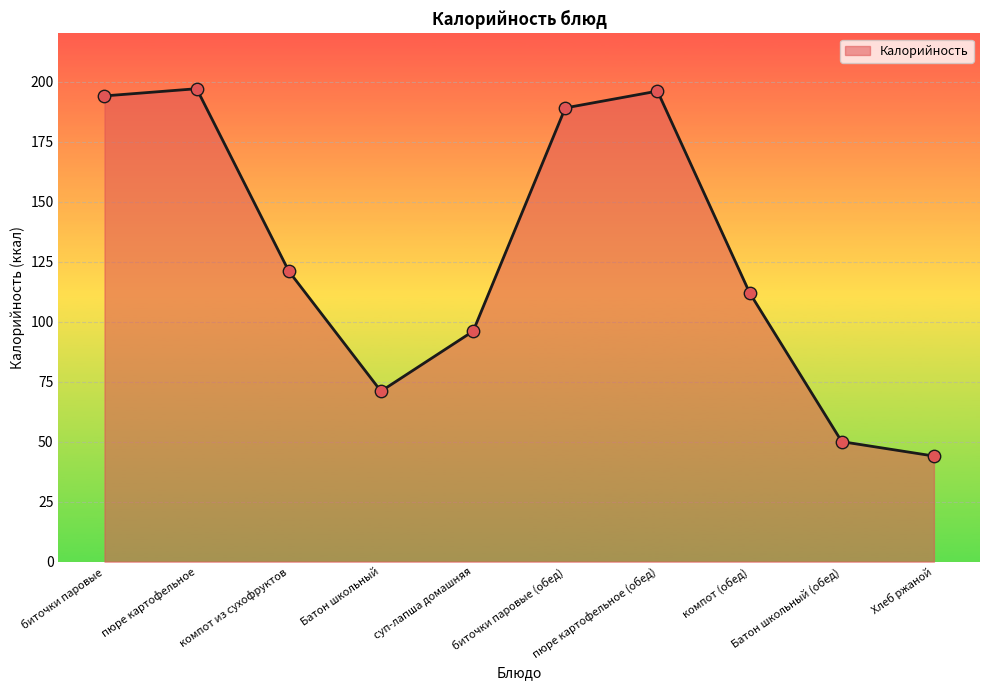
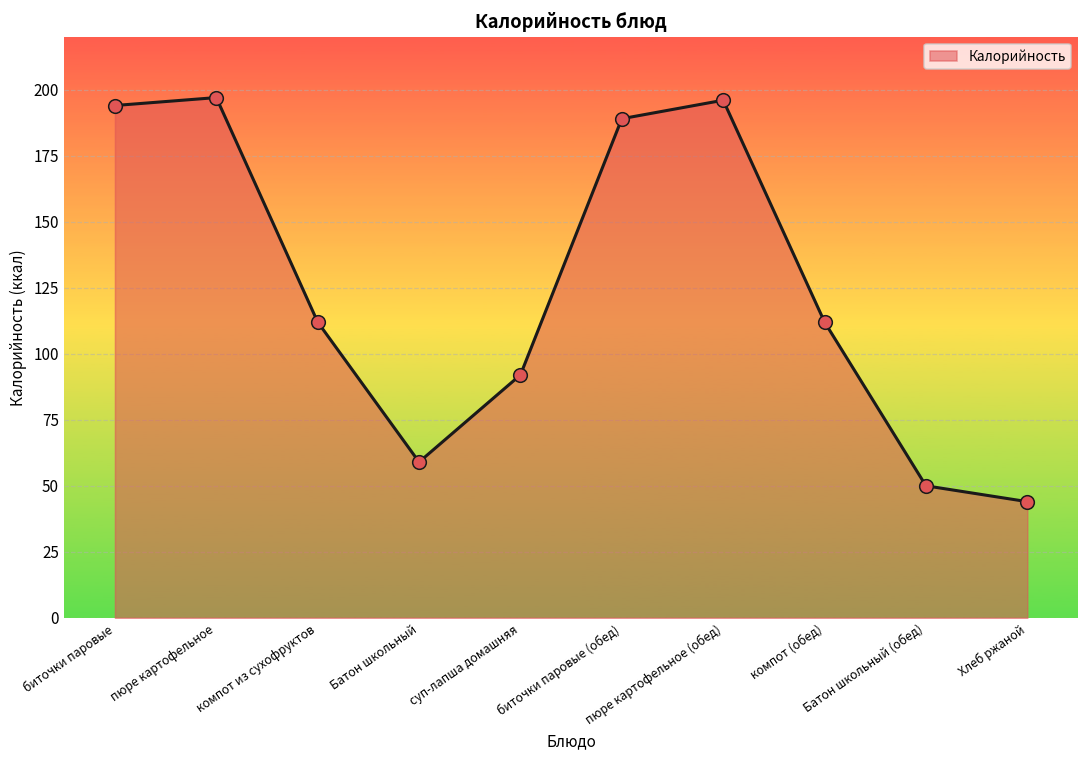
компот из сухофруктов: 121 -> 112
Батон школьный: 71 -> 59
суп-лапша домашняя: 96 -> 92
